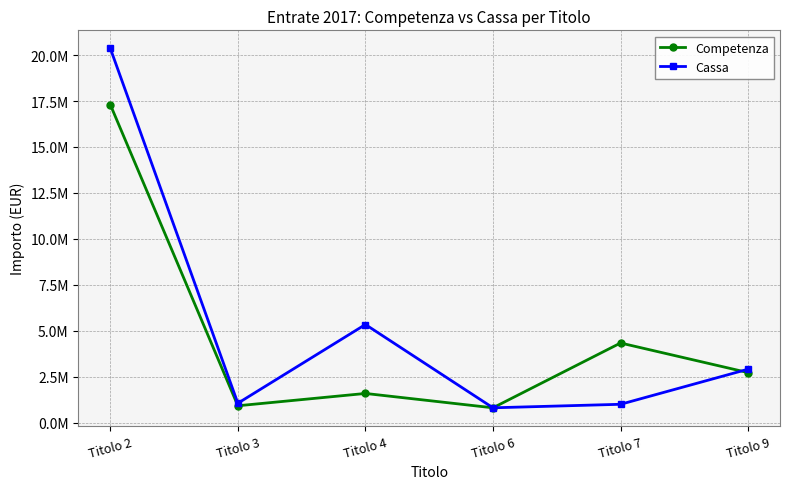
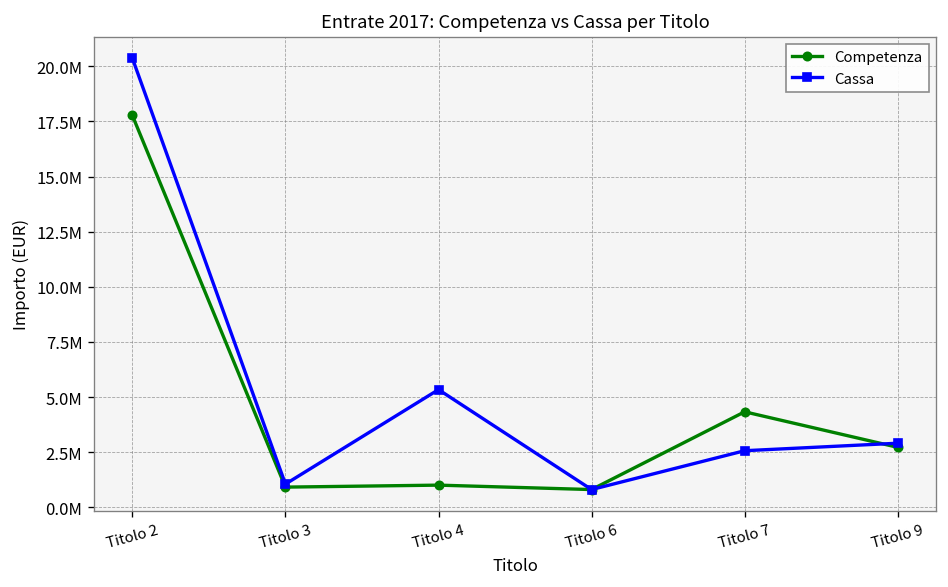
Competenza, Titolo 2: 17300000 -> 17800000
Competenza, Titolo 4: 1600000 -> 1000000
Cassa, Titolo 7: 1000000 -> 2600000
